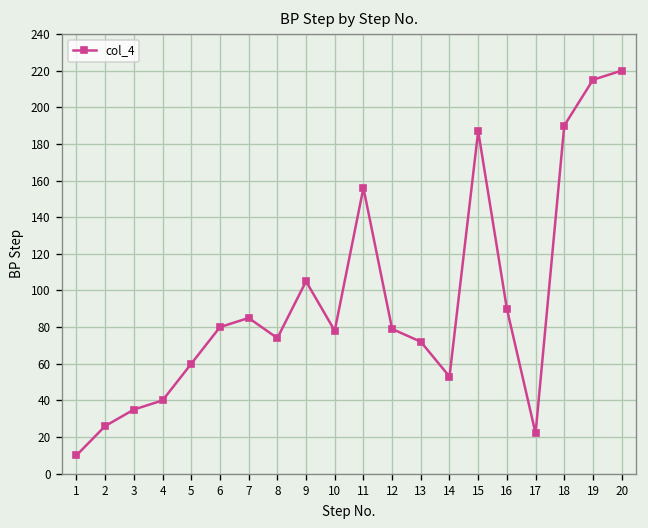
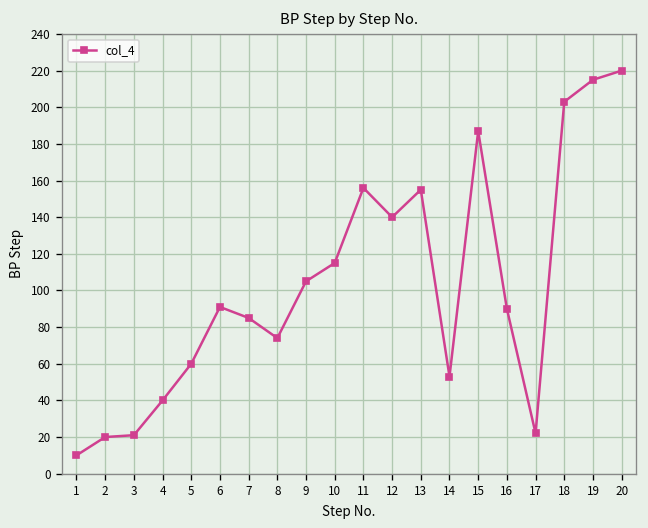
2: 26 -> 20
3: 35 -> 21
6: 80 -> 91
10: 78 -> 115
12: 79 -> 140
13: 72 -> 155
18: 190 -> 203
